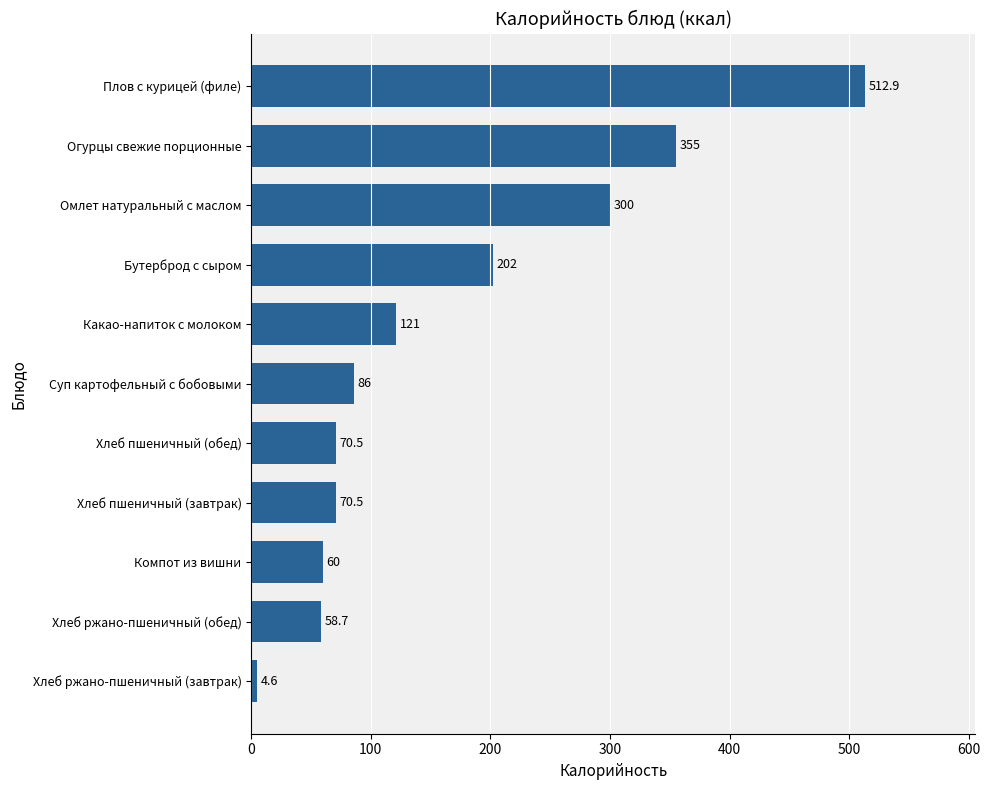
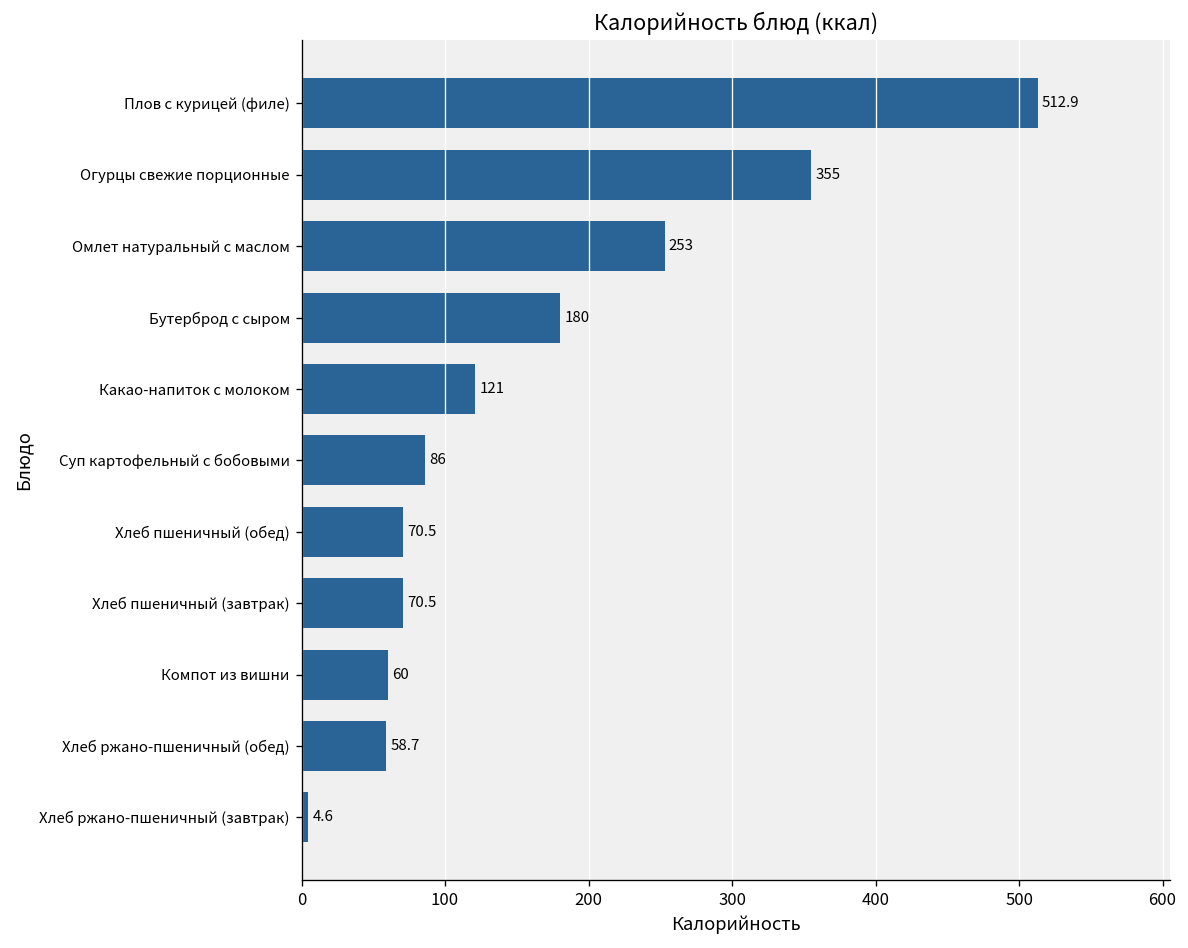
Омлет натуральный с маслом: 300 -> 253
Бутерброд с сыром: 202 -> 180
